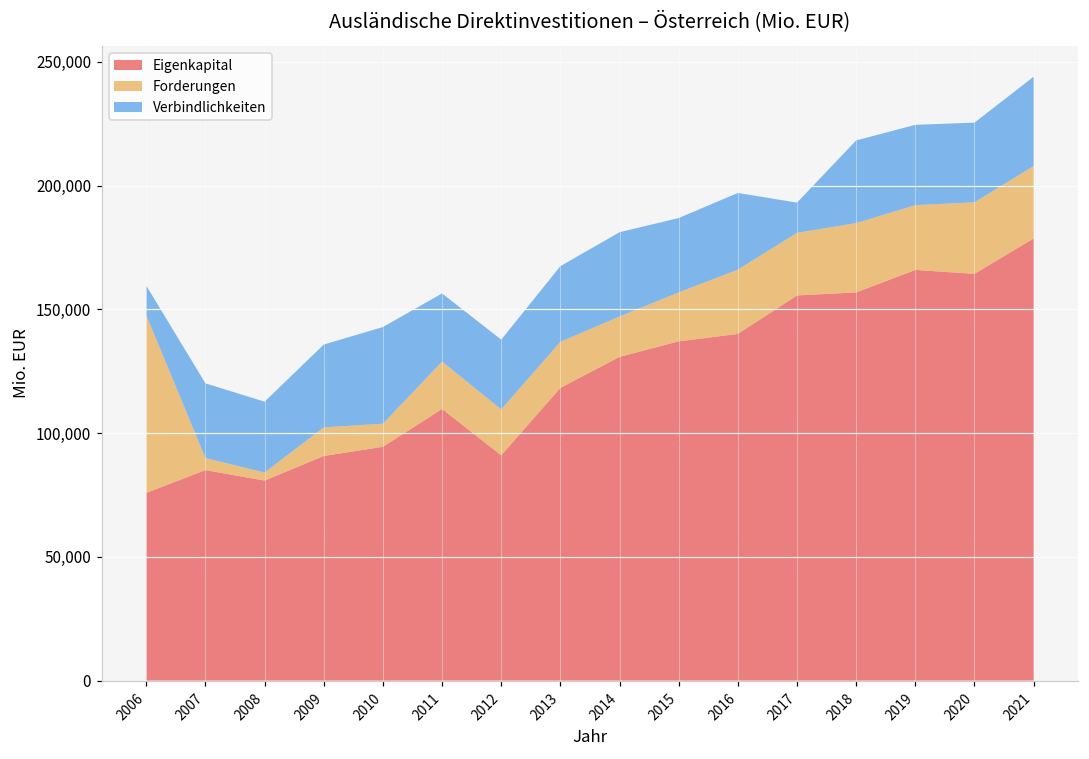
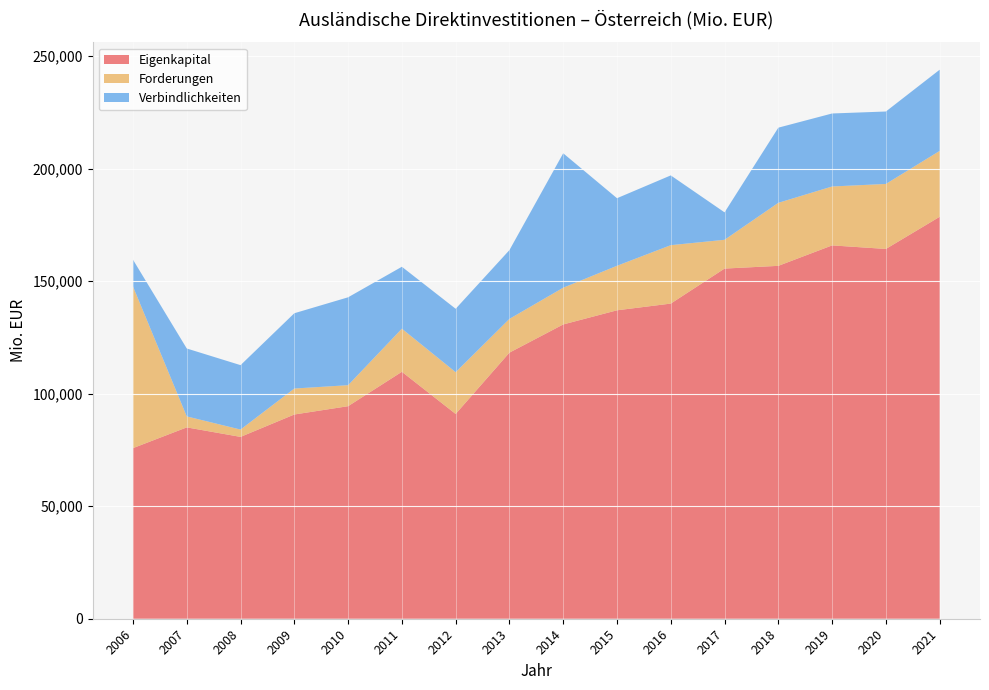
Forderungen, 2013: 19,000 -> 15,000
Verbindlichkeiten, 2014: 34,000 -> 60,000
Forderungen, 2017: 25,000 -> 13,000
